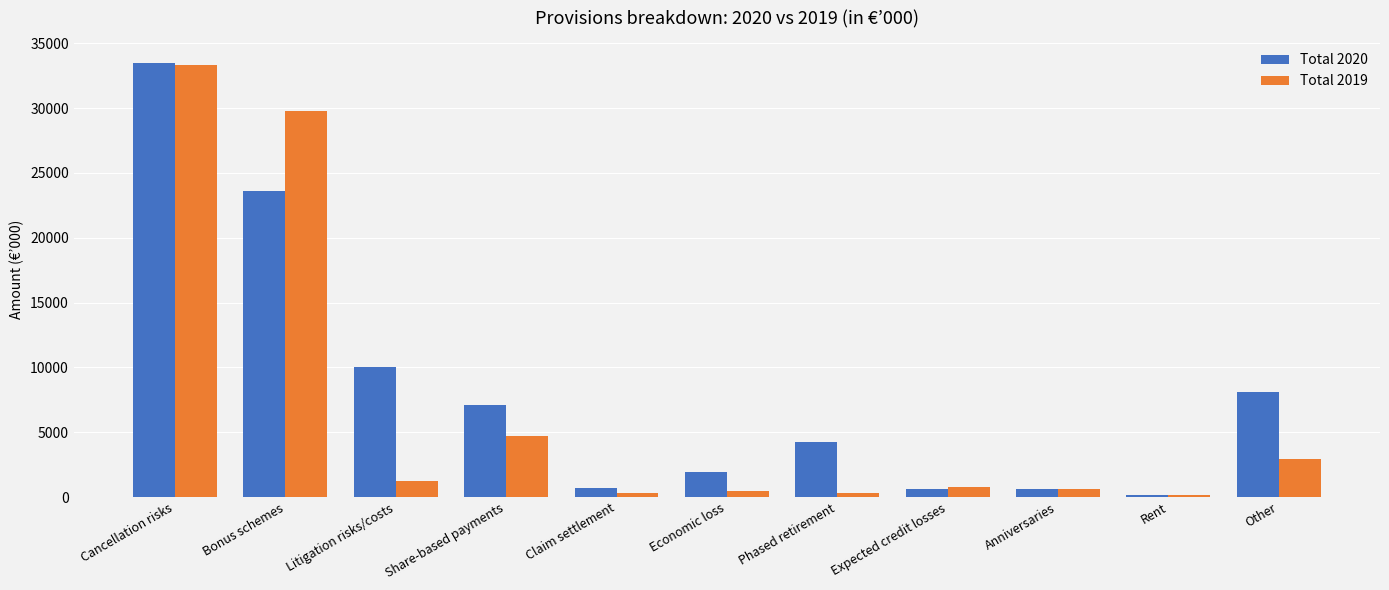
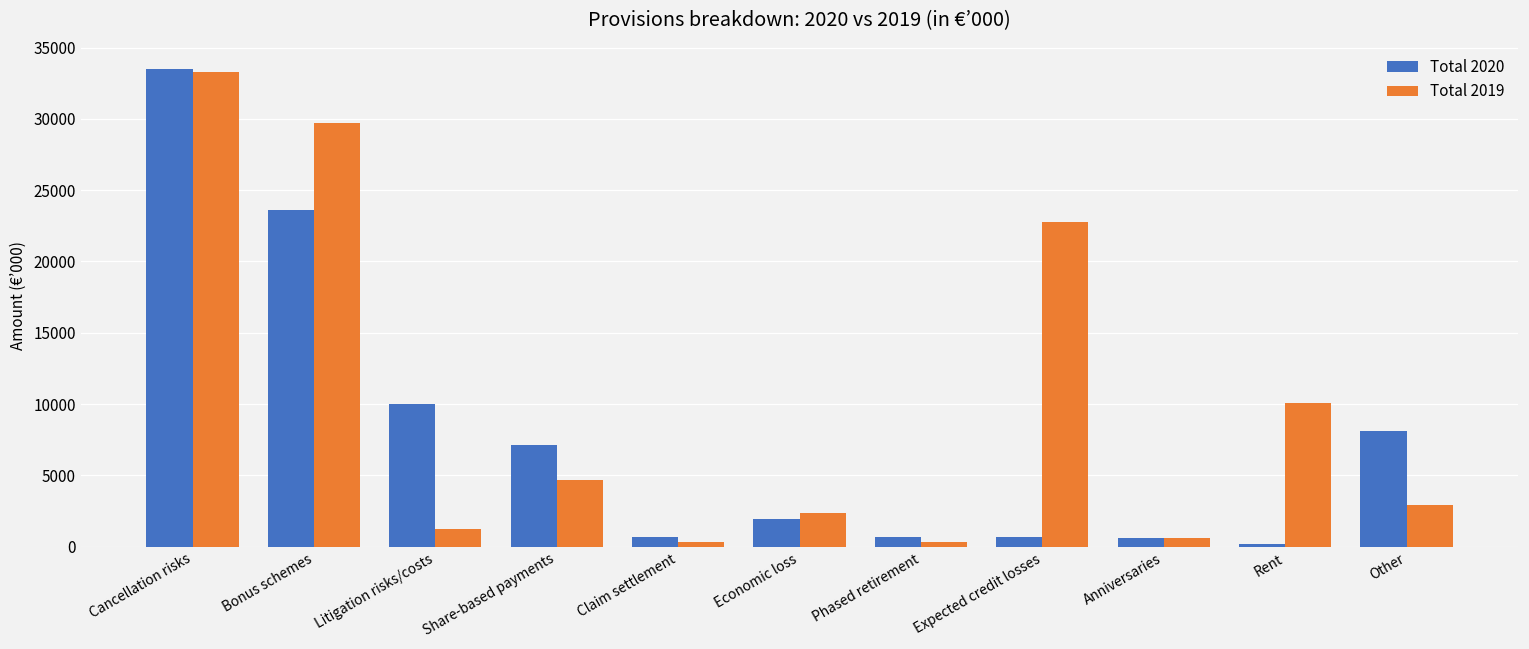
Total 2019, Economic loss: 500 -> 2300
Total 2020, Phased retirement: 4300 -> 700
Total 2019, Expected credit losses: 800 -> 22800
Total 2019, Rent: 200 -> 10100
